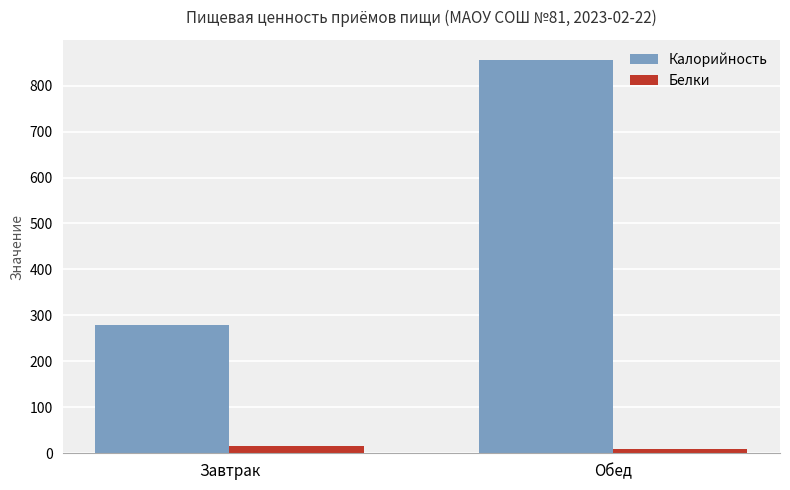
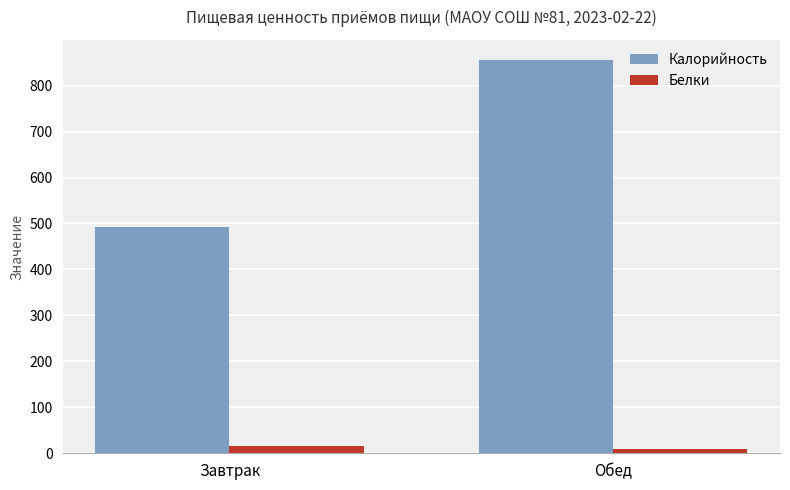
Калорийность, Завтрак: 280 -> 490
